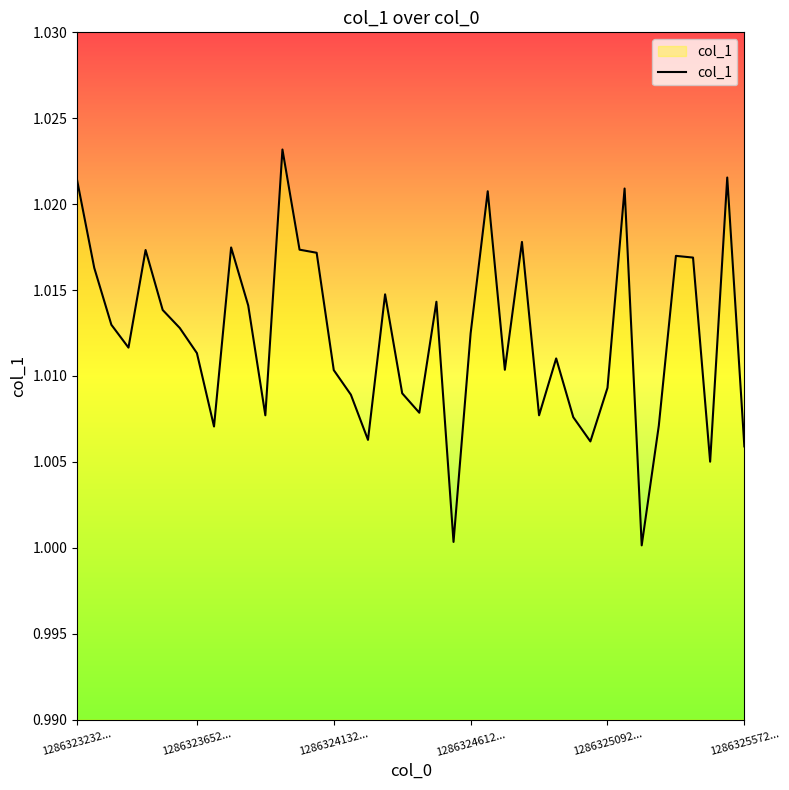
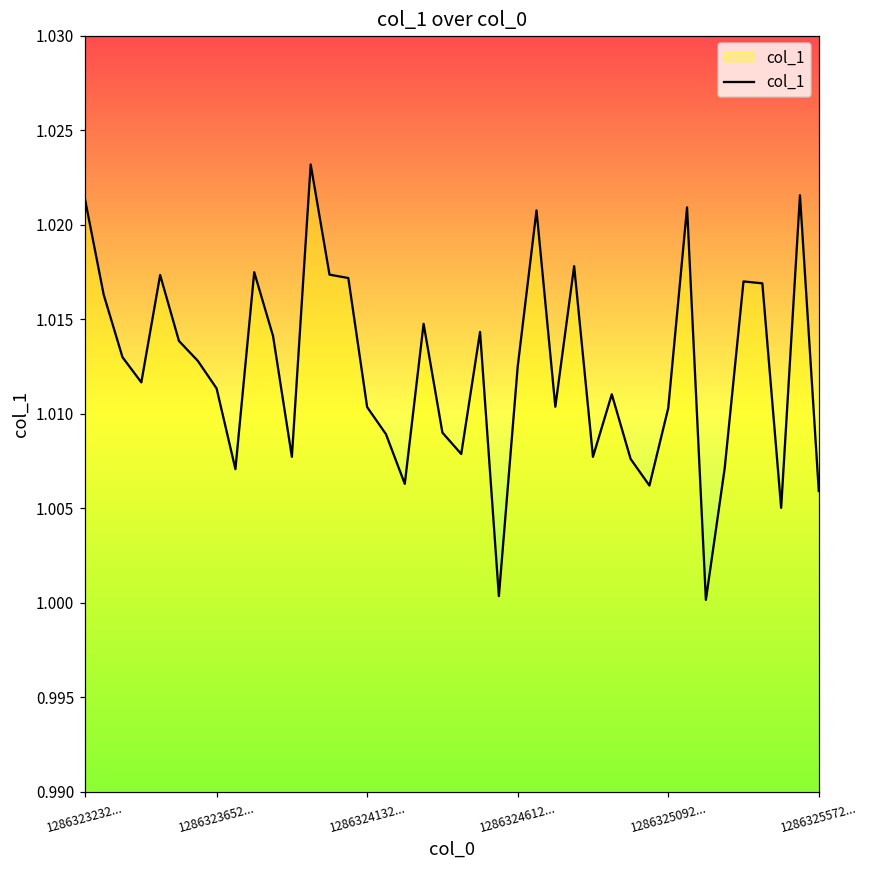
1286325092...: 1.0093 -> 1.0103
